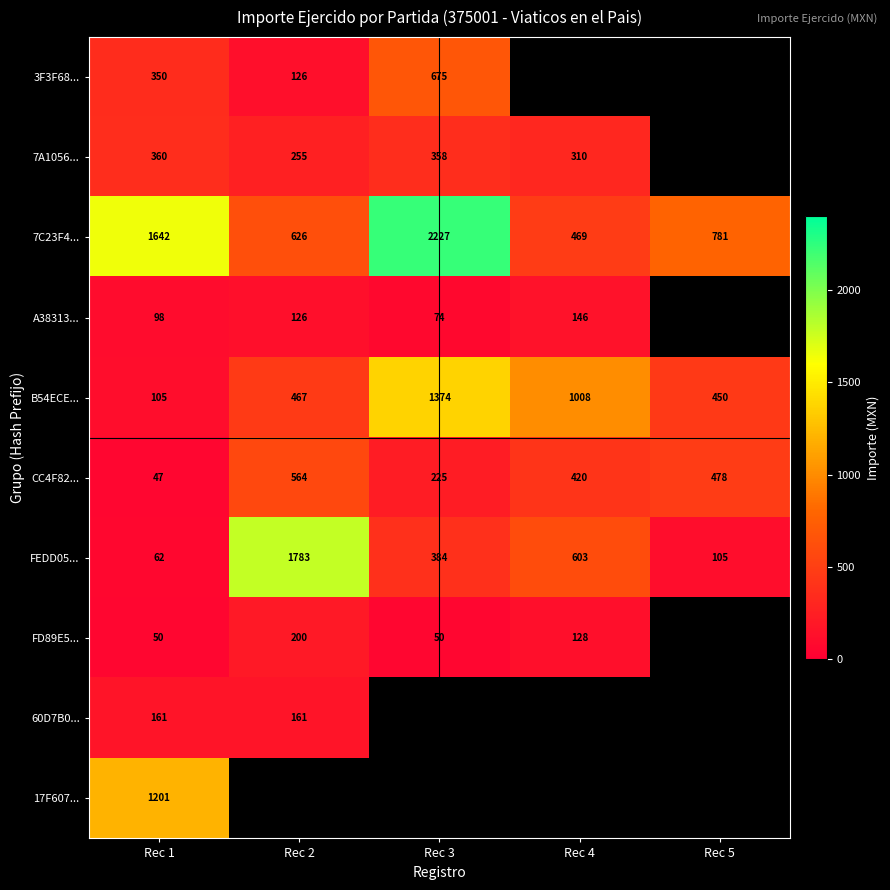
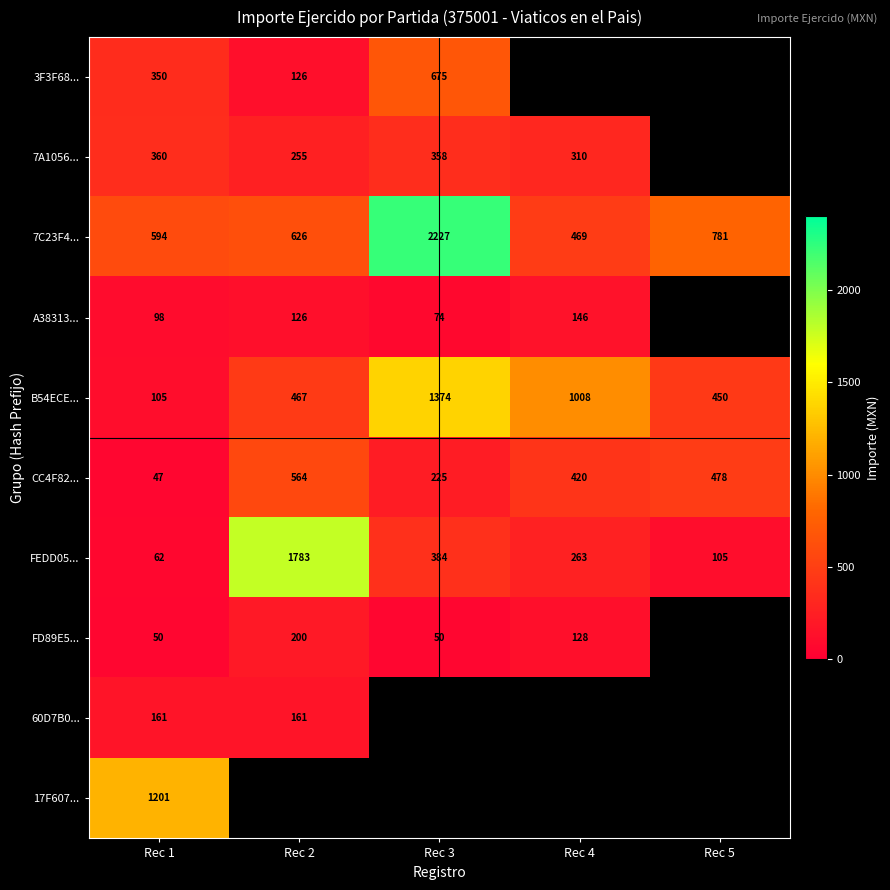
7C23F4..., Rec 1: 1642 -> 594
FEDD05..., Rec 4: 603 -> 263
